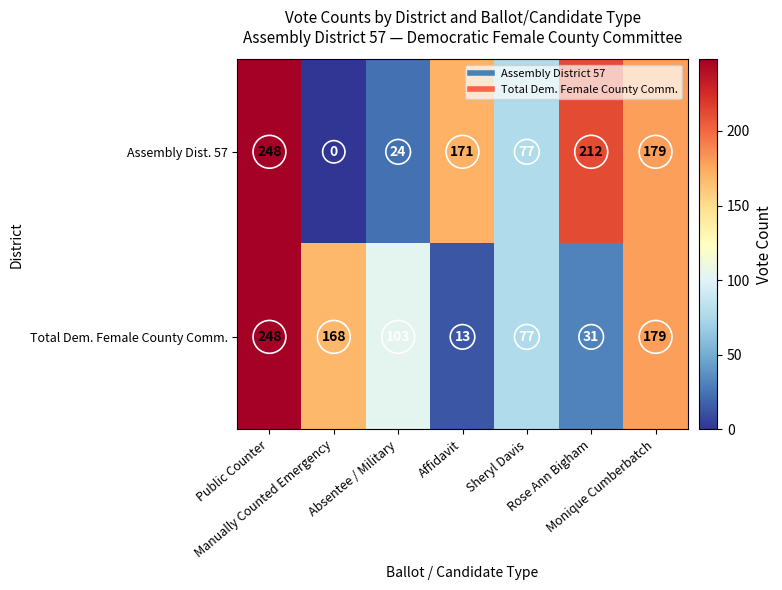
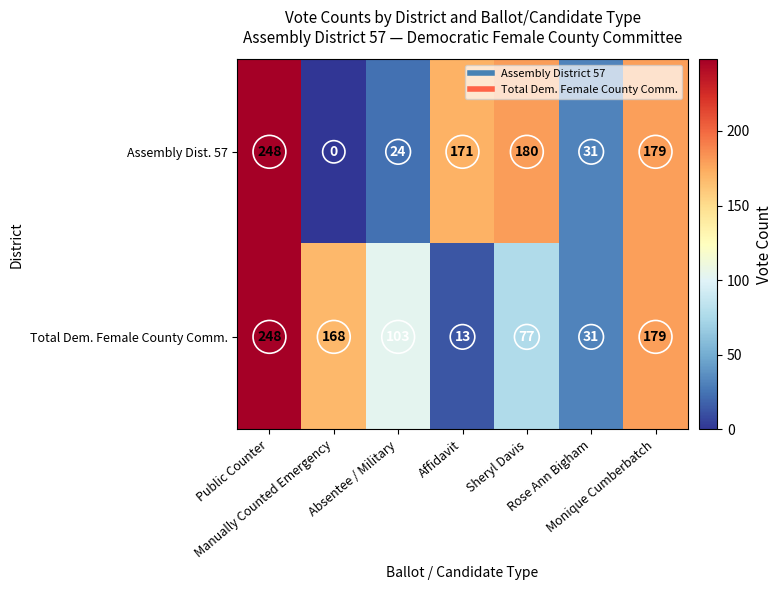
Assembly Dist. 57, Sheryl Davis: 77 -> 180
Assembly Dist. 57, Rose Ann Bigham: 212 -> 31
